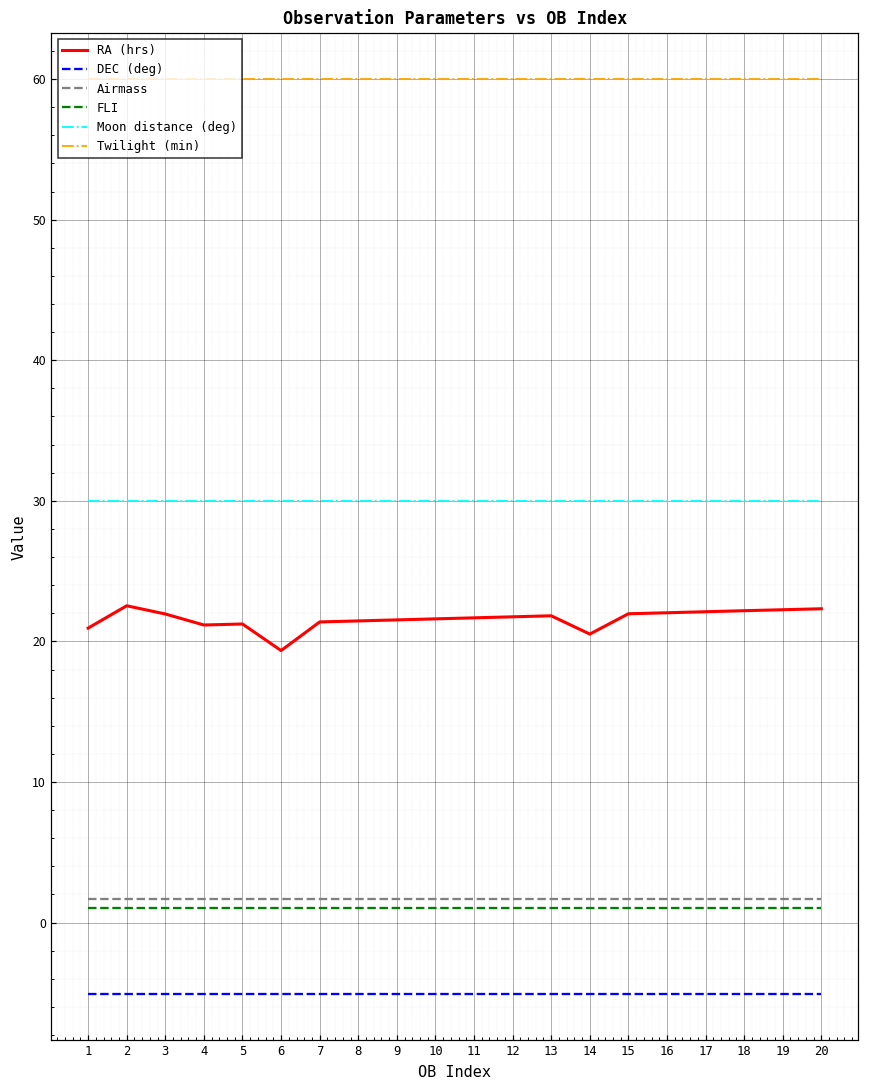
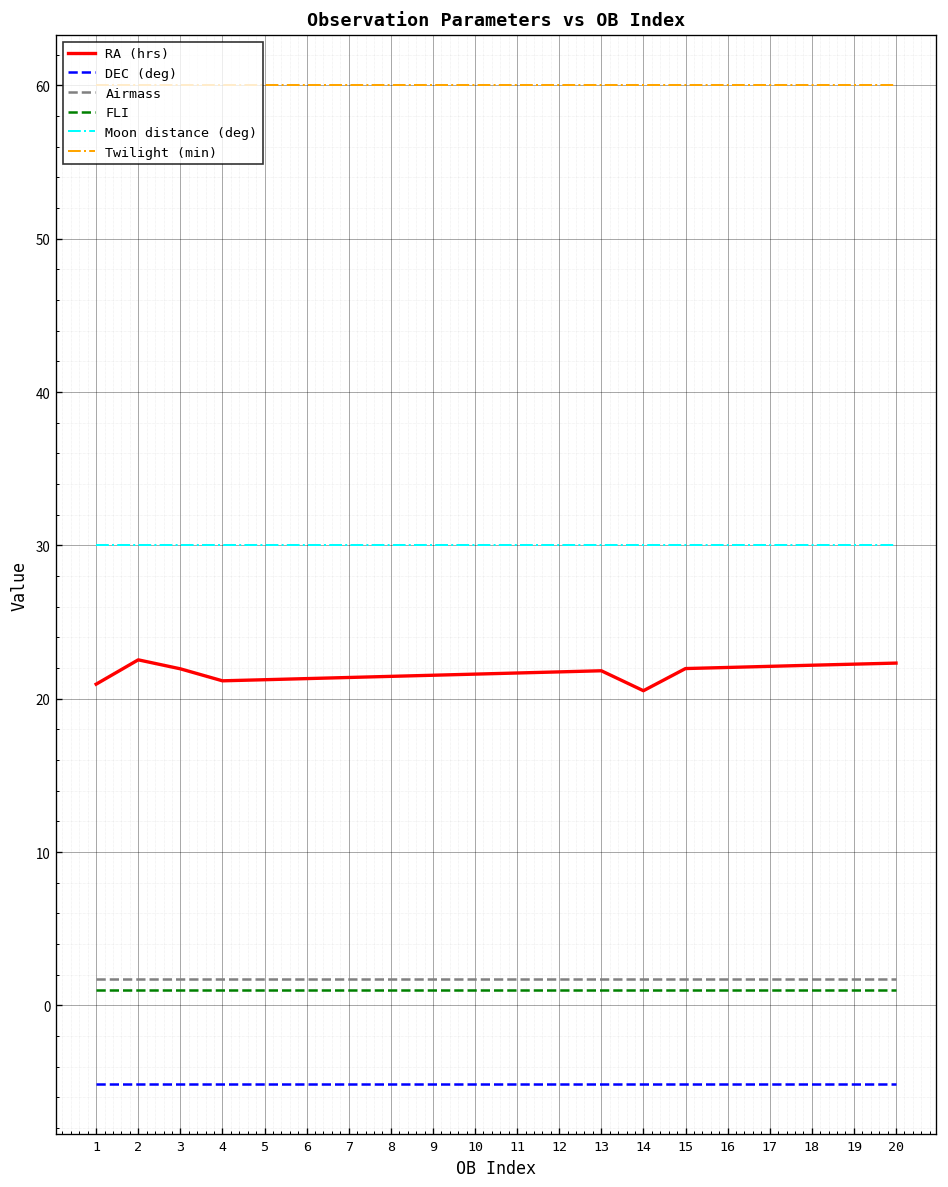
RA (hrs), 6: 19.3 -> 21.3
